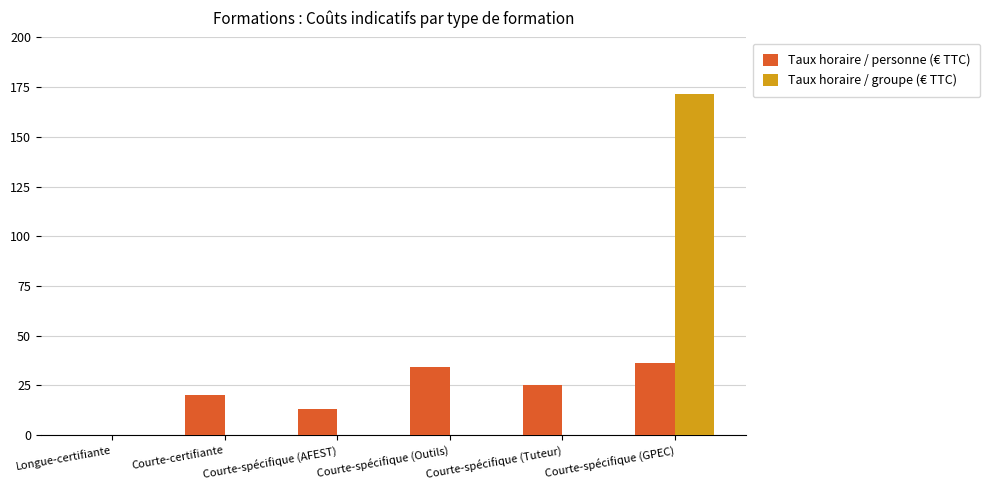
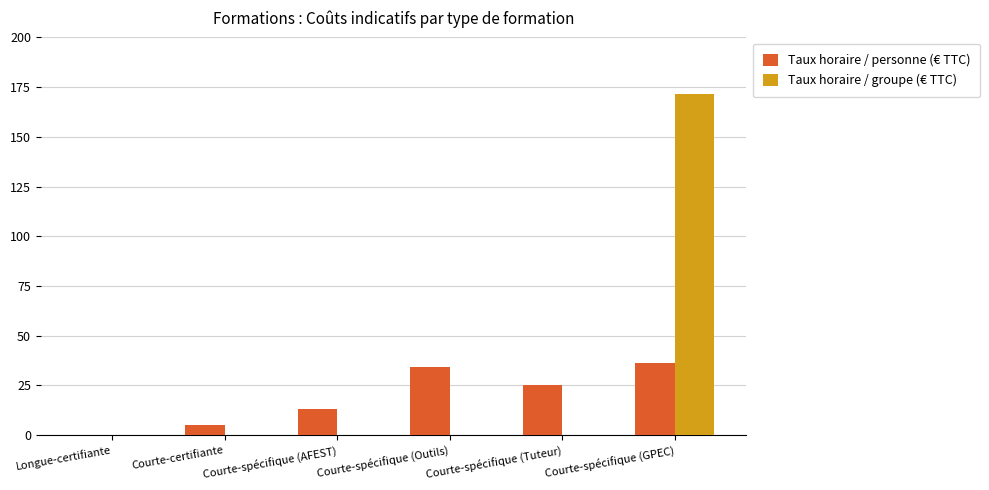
Taux horaire / personne (€ TTC), Courte-certifiante: 20 -> 5
